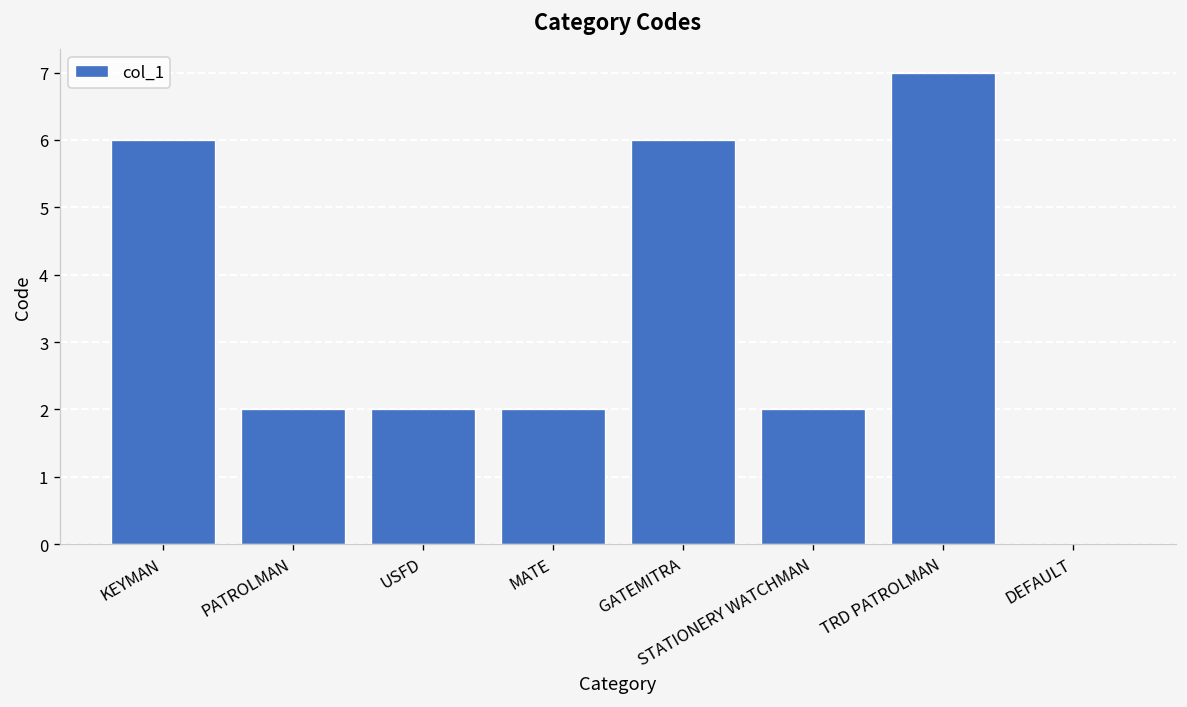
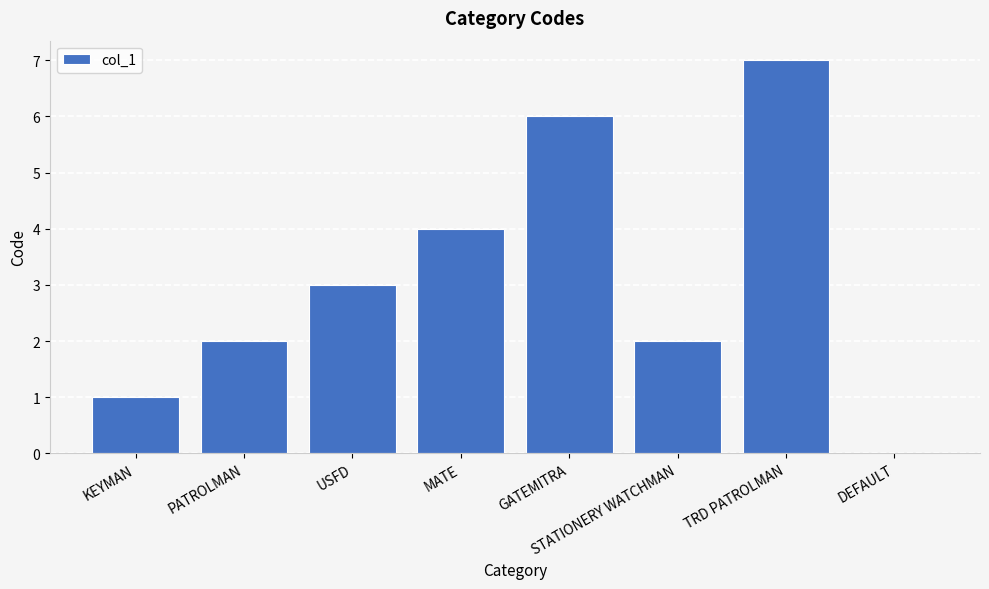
KEYMAN: 6 -> 1
USFD: 2 -> 3
MATE: 2 -> 4
